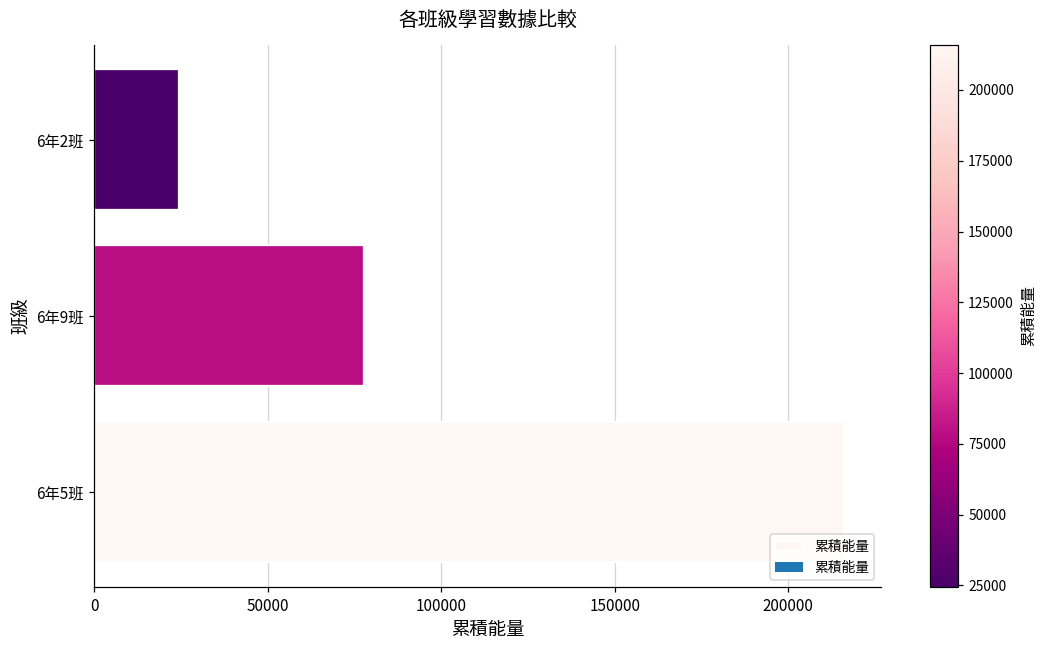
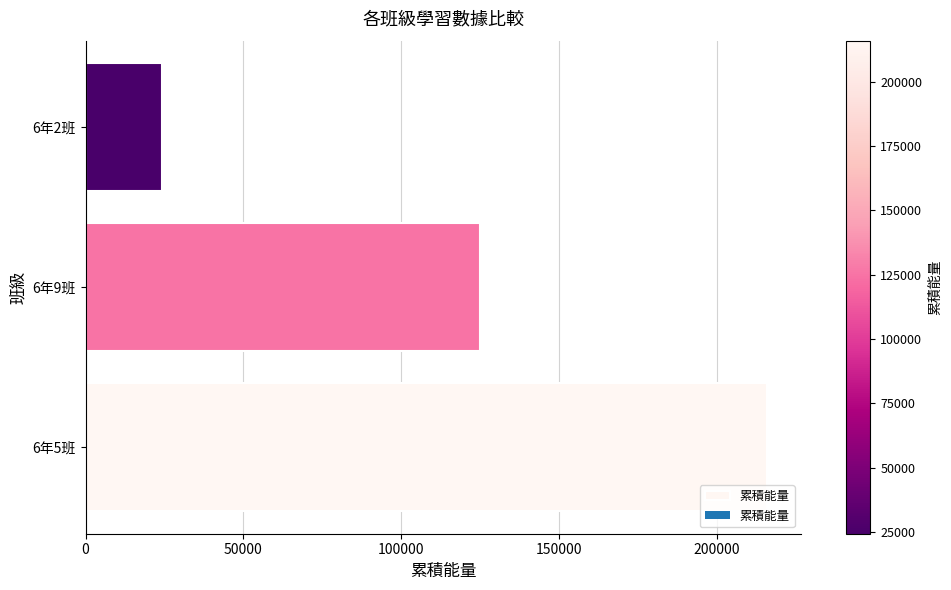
6年9班: 78000 -> 125000
